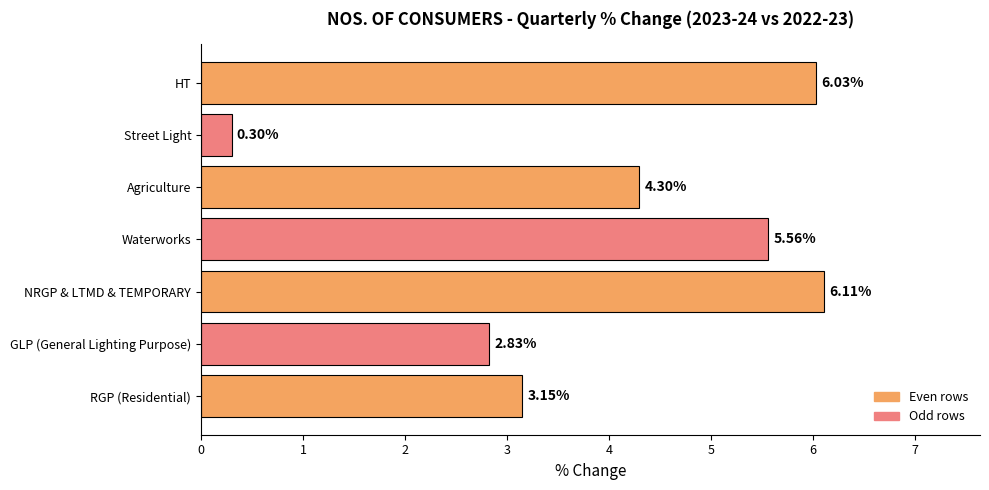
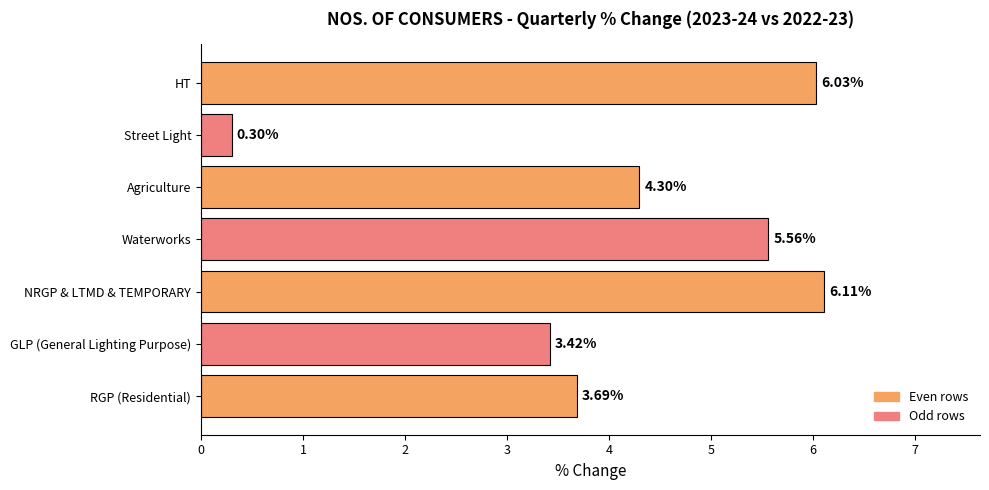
GLP (General Lighting Purpose): 2.83% -> 3.42%
RGP (Residential): 3.15% -> 3.69%
